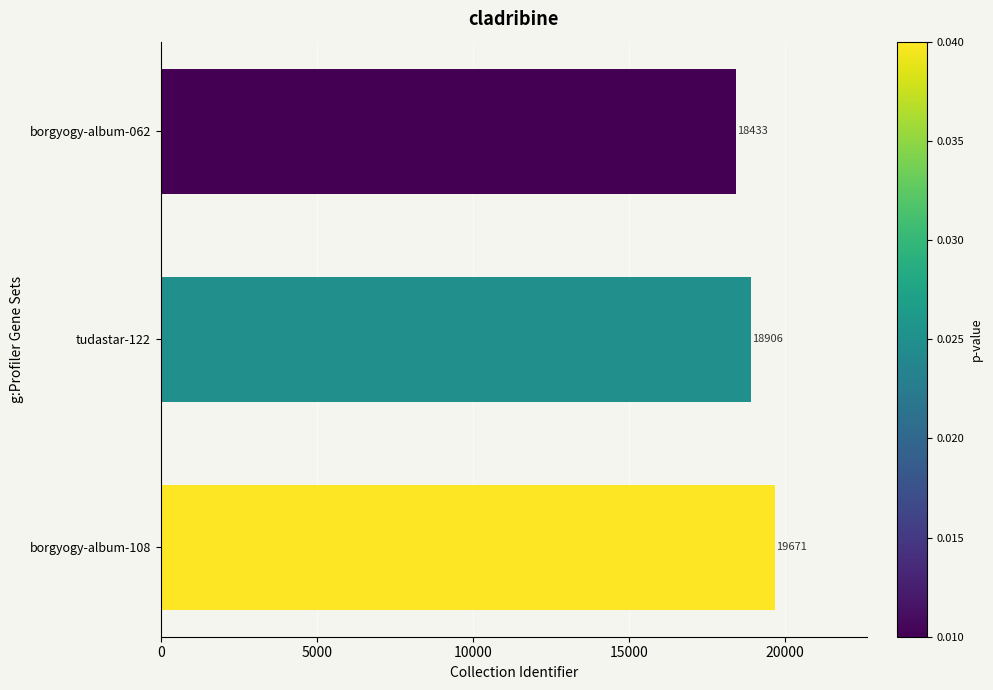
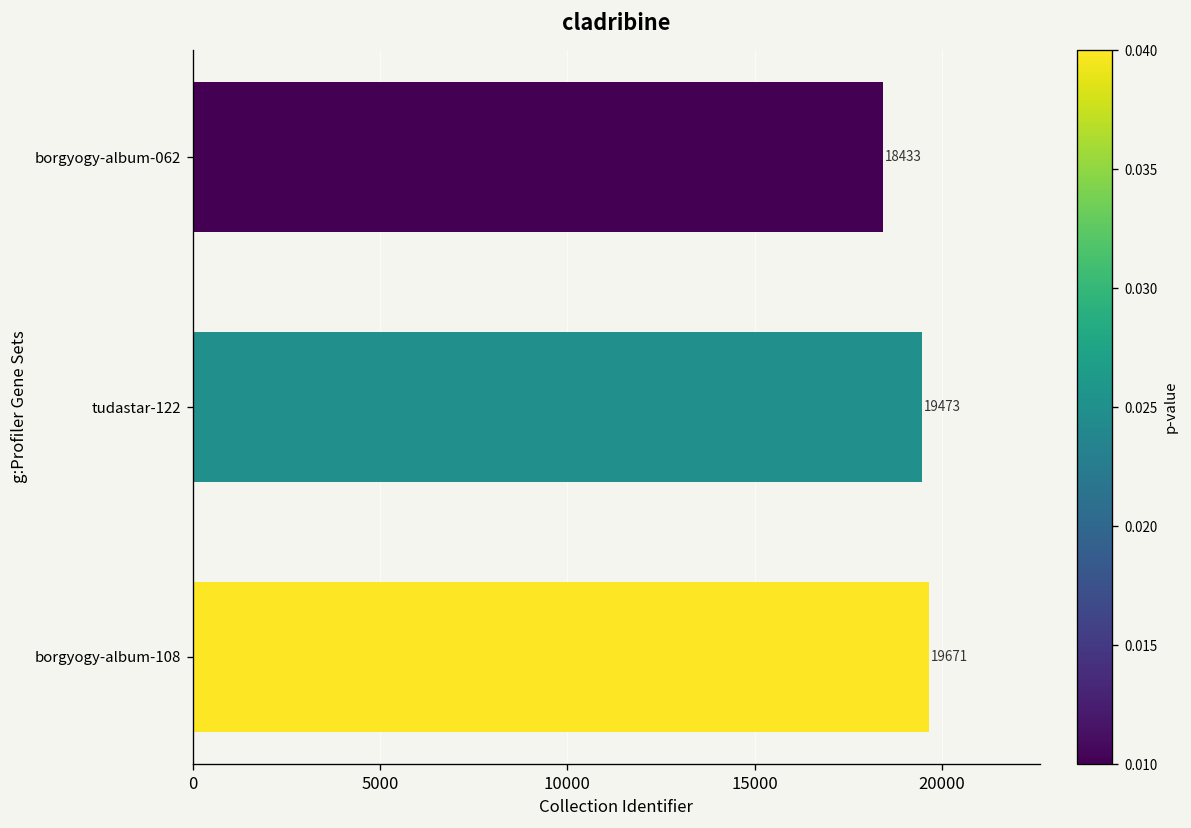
tudastar-122: 18906 -> 19473
